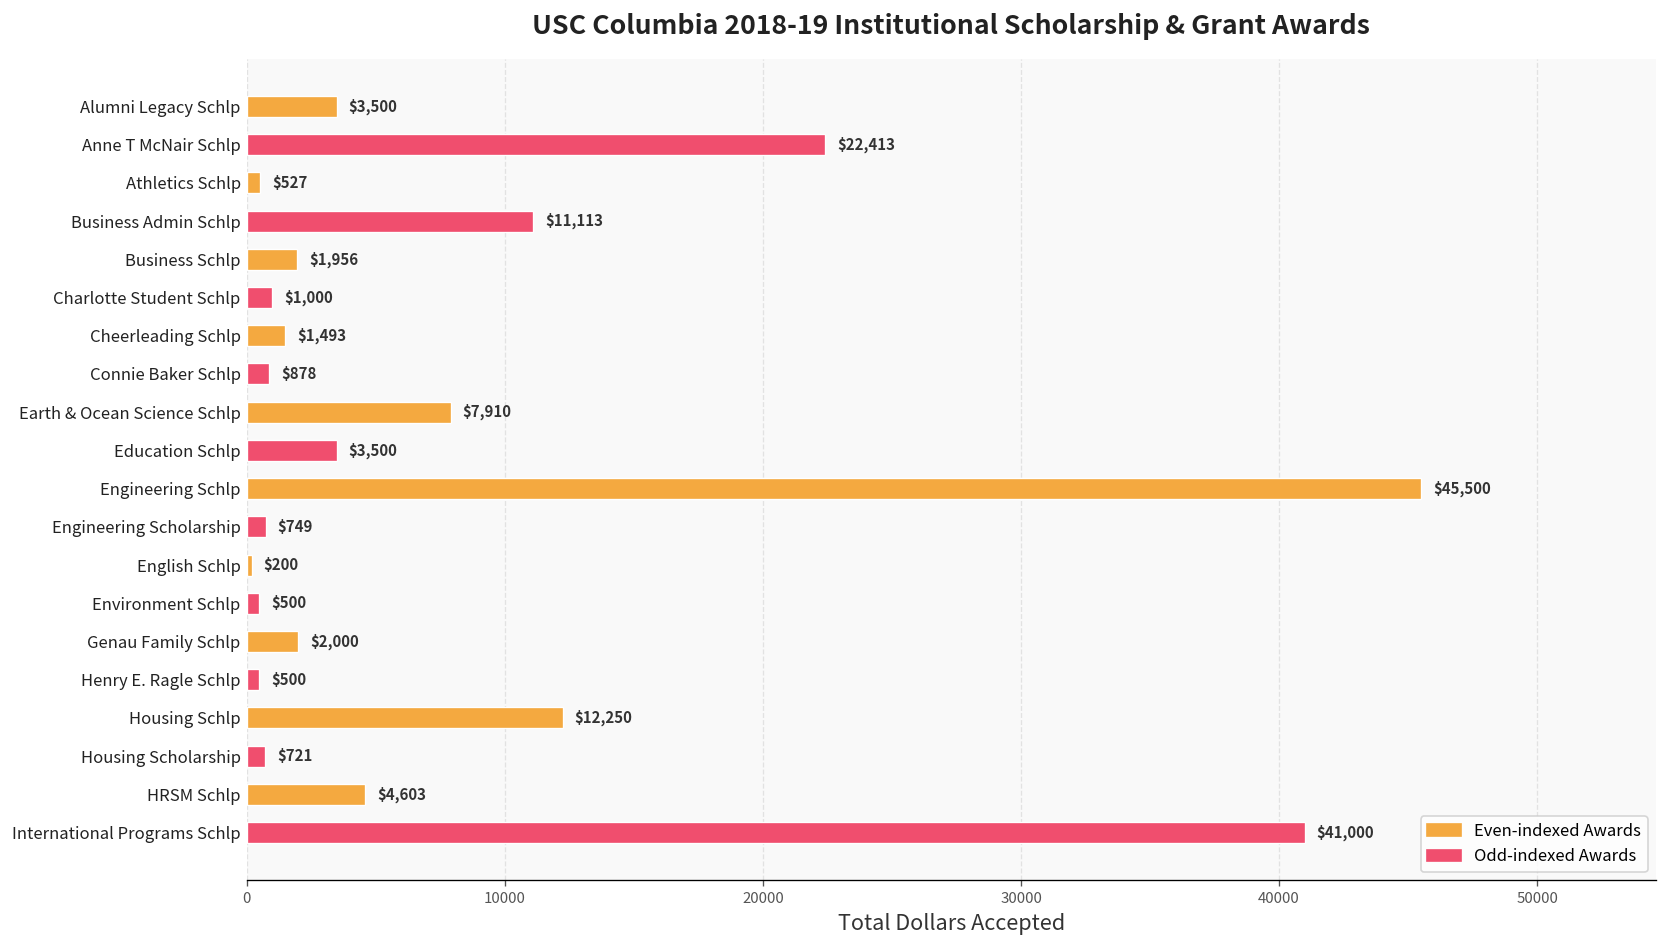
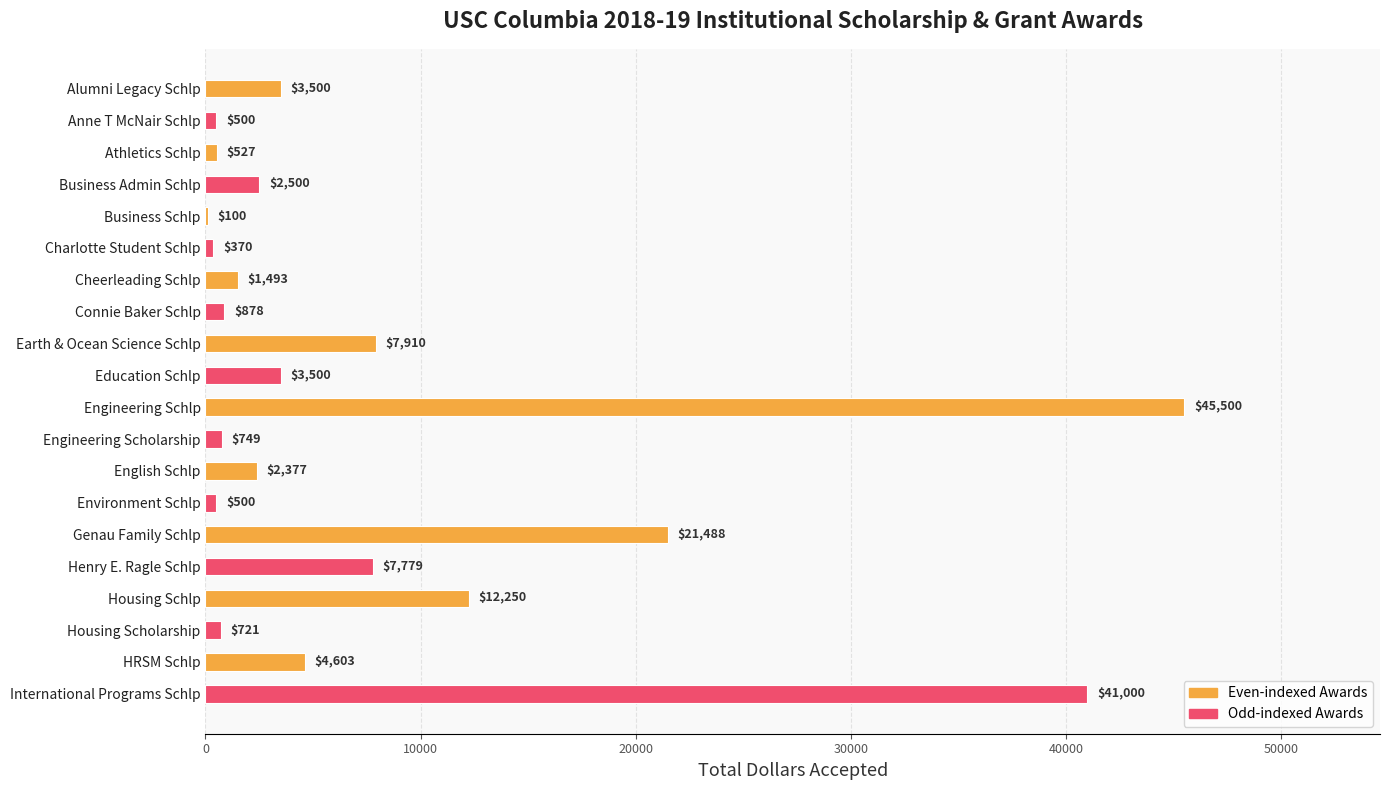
Anne T McNair Schlp: $22,413 -> $500
Business Admin Schlp: $11,113 -> $2,500
Business Schlp: $1,956 -> $100
Charlotte Student Schlp: $1,000 -> $370
English Schlp: $200 -> $2,377
Genau Family Schlp: $2,000 -> $21,488
Henry E. Ragle Schlp: $500 -> $7,779
